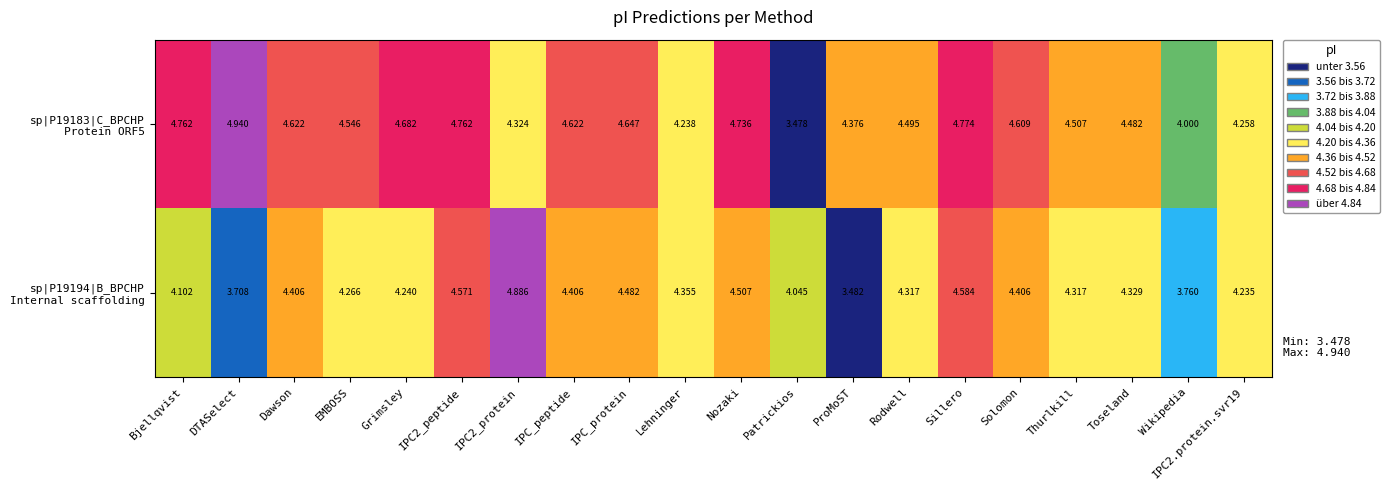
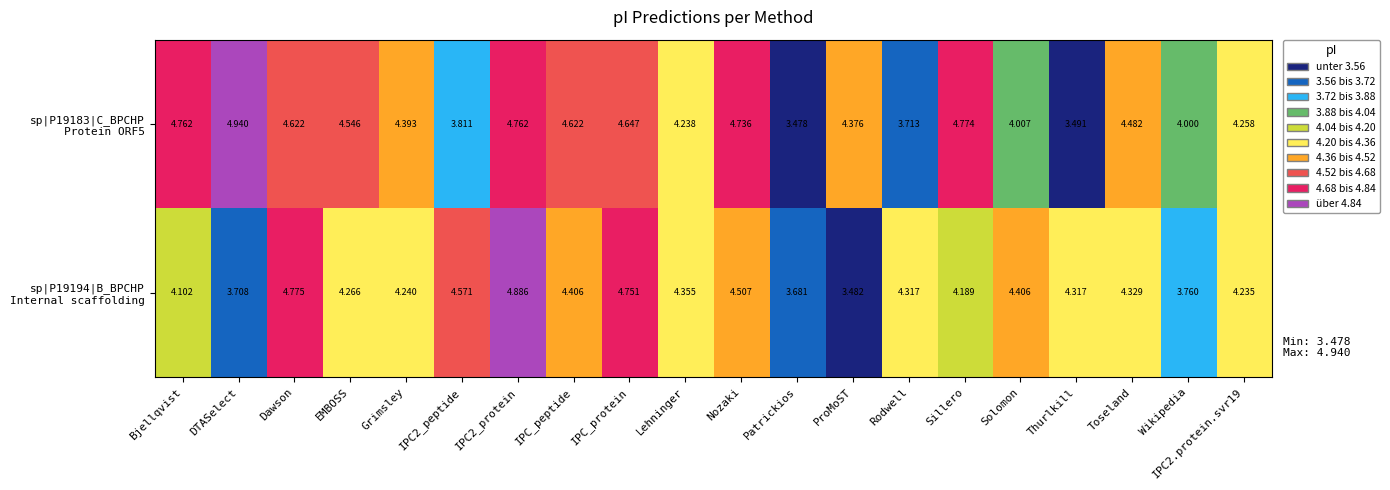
sp|P19183|C_BPCHP Protein ORF5, Grimsley: 4.682 -> 4.393
sp|P19183|C_BPCHP Protein ORF5, IPC2_peptide: 4.762 -> 3.811
sp|P19183|C_BPCHP Protein ORF5, IPC2_protein: 4.324 -> 4.762
sp|P19183|C_BPCHP Protein ORF5, Rodwell: 4.495 -> 3.713
sp|P19183|C_BPCHP Protein ORF5, Solomon: 4.609 -> 4.007
sp|P19183|C_BPCHP Protein ORF5, Thurlkill: 4.507 -> 3.491
sp|P19194|B_BPCHP Internal scaffolding, Dawson: 4.406 -> 4.775
sp|P19194|B_BPCHP Internal scaffolding, IPC_protein: 4.482 -> 4.751
sp|P19194|B_BPCHP Internal scaffolding, Patrickios: 4.045 -> 3.681
sp|P19194|B_BPCHP Internal scaffolding, Sillero: 4.584 -> 4.189
